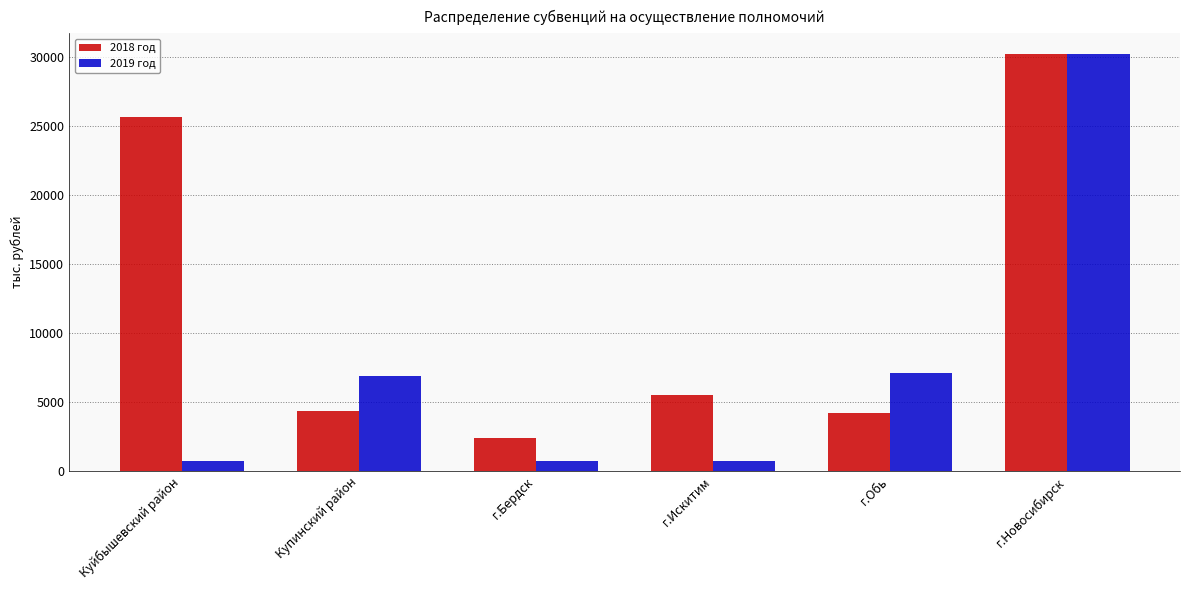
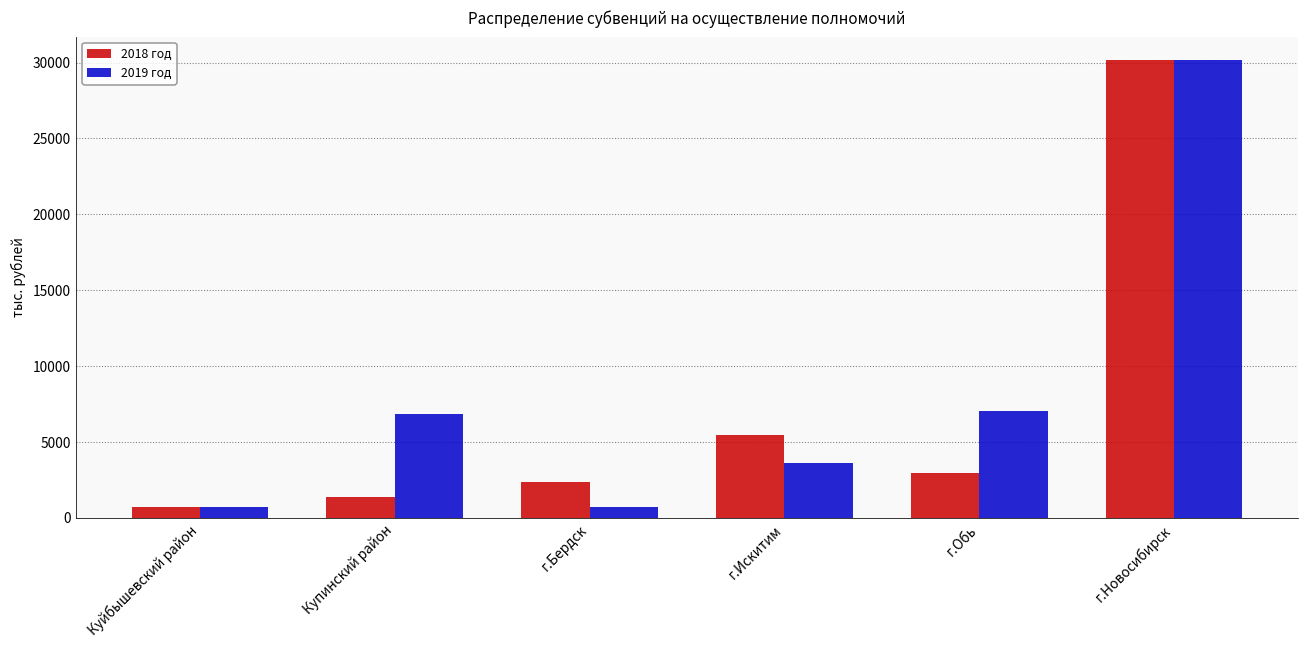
2018 год, Куйбышевский район: 25700 -> 700
2018 год, Купинский район: 4400 -> 1400
2019 год, г.Искитим: 700 -> 3600
2018 год, г.Обь: 4200 -> 3000
